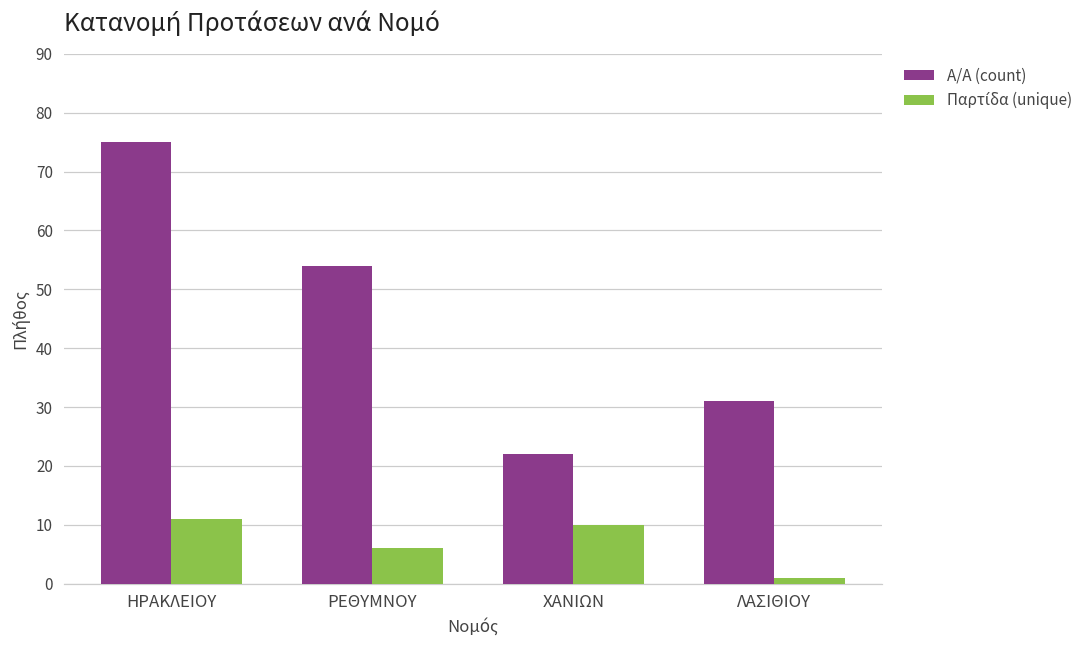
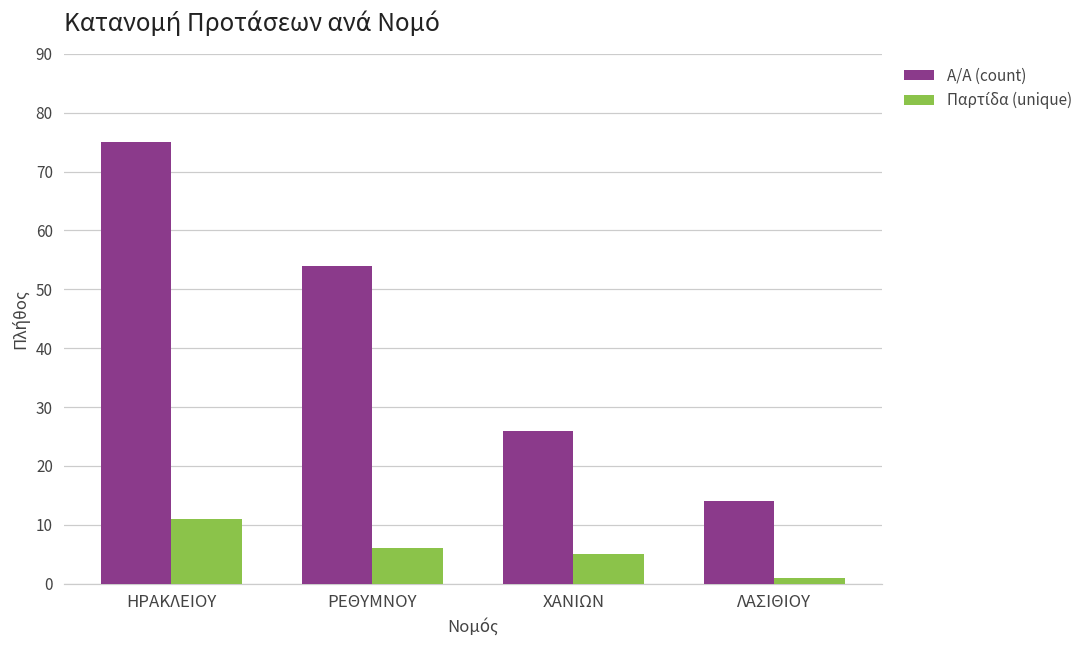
Α/Α (count), ΧΑΝΙΩΝ: 22 -> 26
Παρτίδα (unique), ΧΑΝΙΩΝ: 10 -> 5
Α/Α (count), ΛΑΣΙΘΙΟΥ: 31 -> 14
